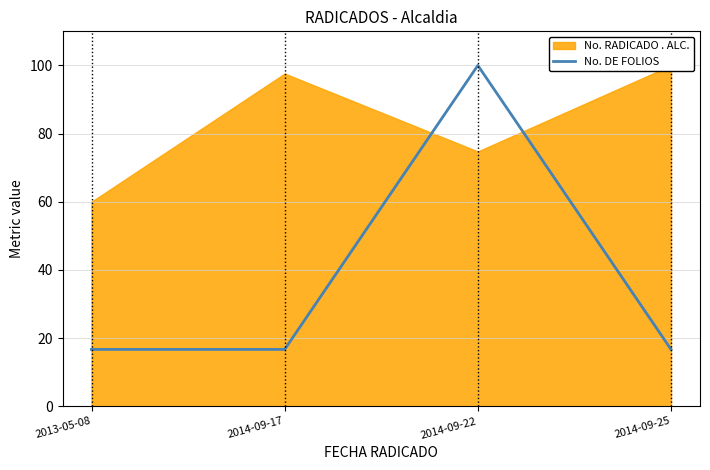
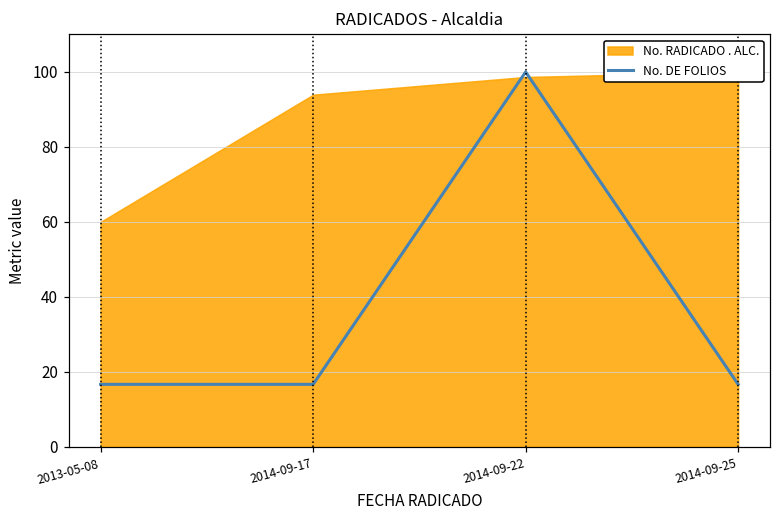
No. RADICADO . ALC., 2014-09-17: 98 -> 94
No. RADICADO . ALC., 2014-09-22: 75 -> 99
